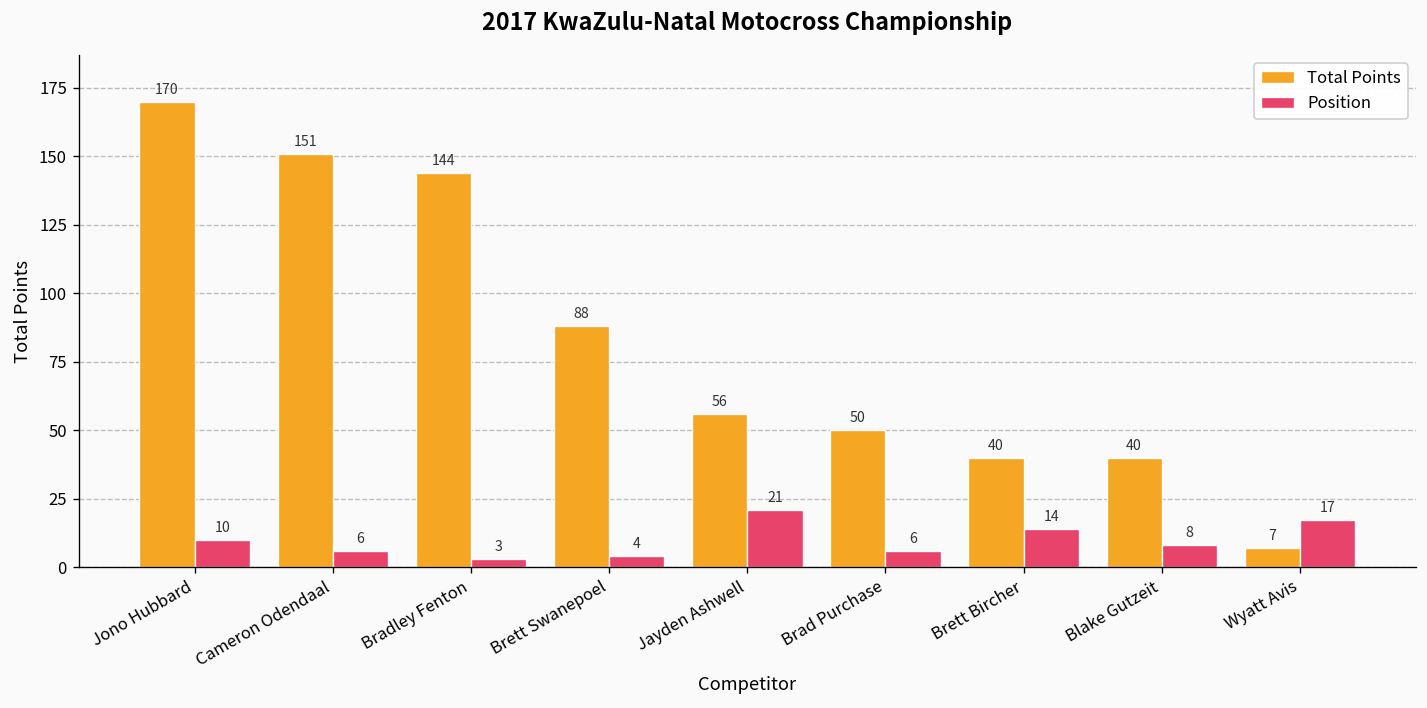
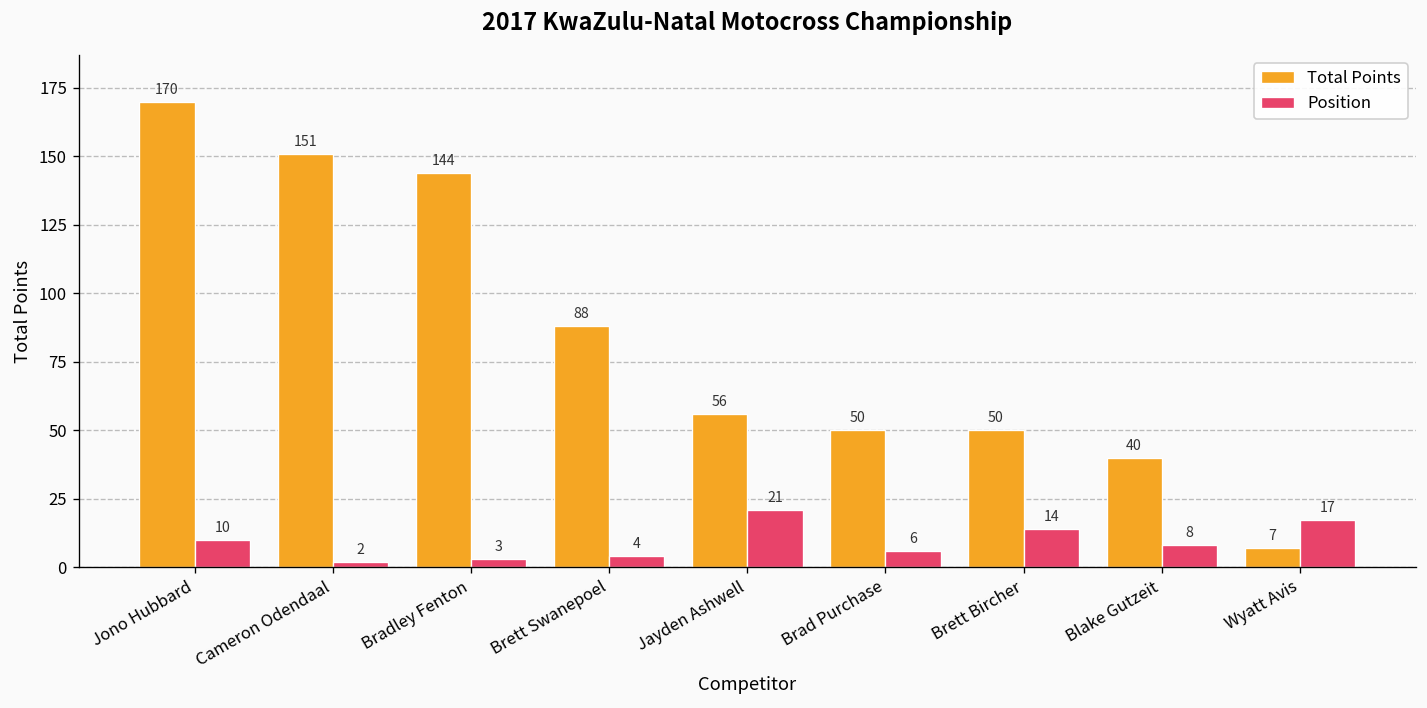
Position, Cameron Odendaal: 6 -> 2
Total Points, Brett Bircher: 40 -> 50
